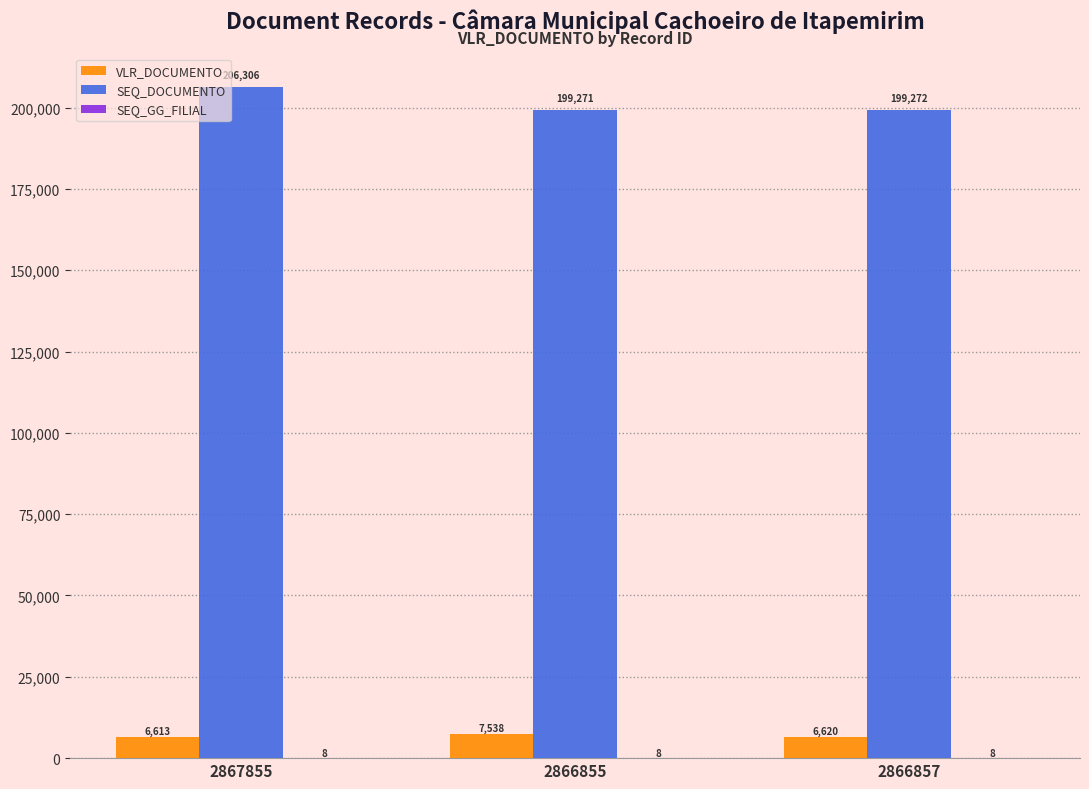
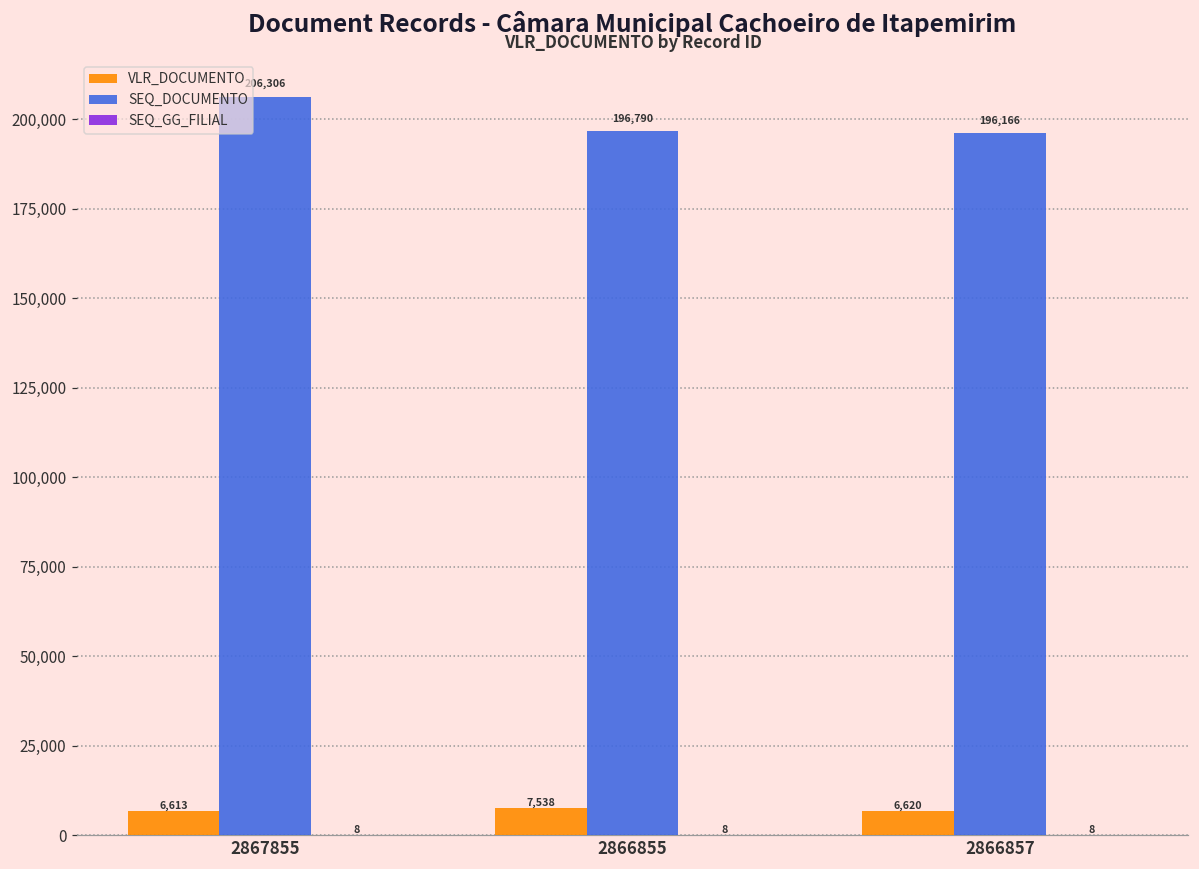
SEQ_DOCUMENTO, 2866855: 199,271 -> 196,790
SEQ_DOCUMENTO, 2866857: 199,272 -> 196,166
